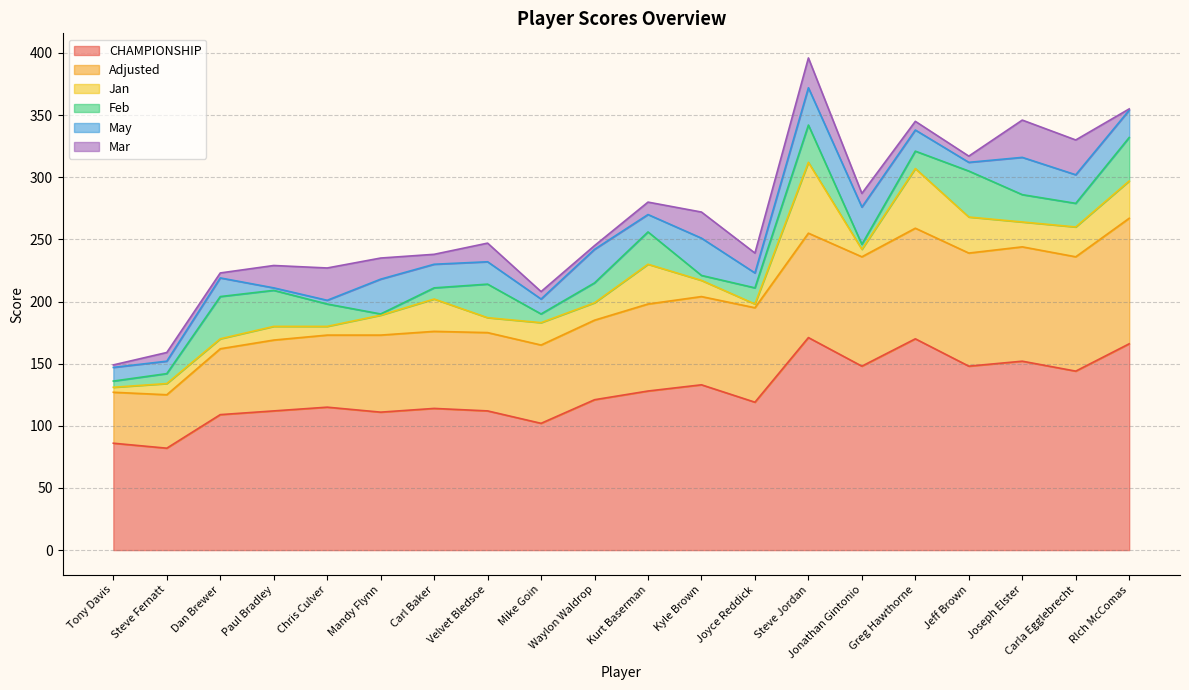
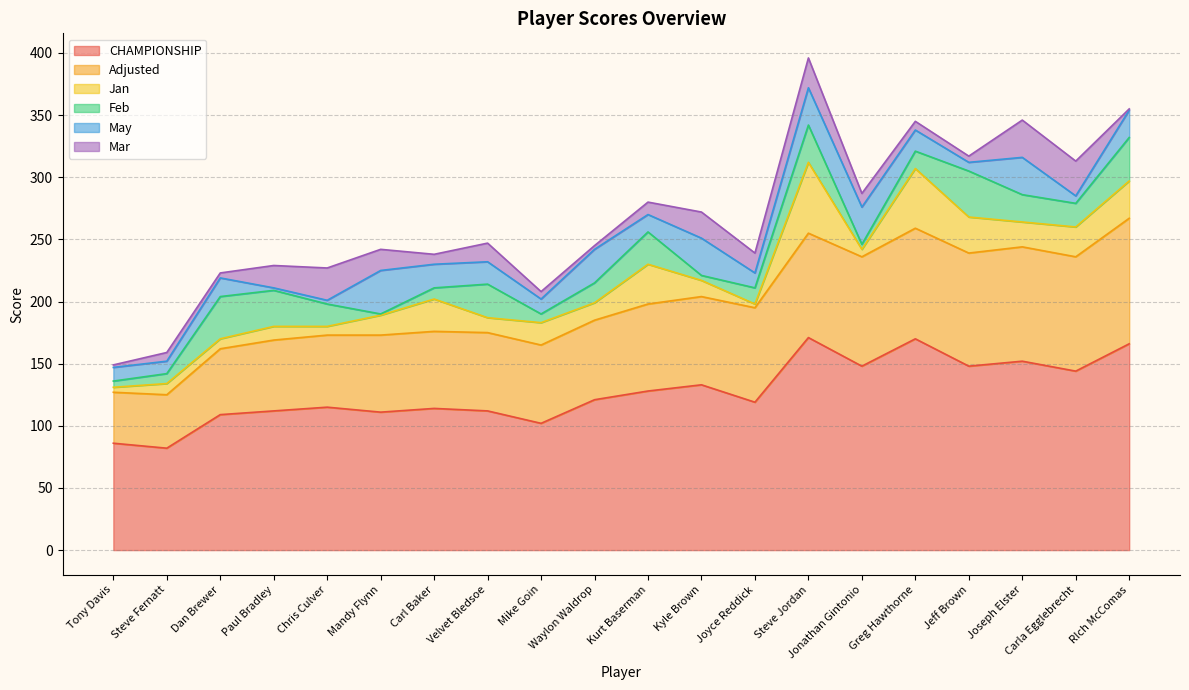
May, Mandy Flynn: 28 -> 35
May, Carla Egglebrecht: 23 -> 6
